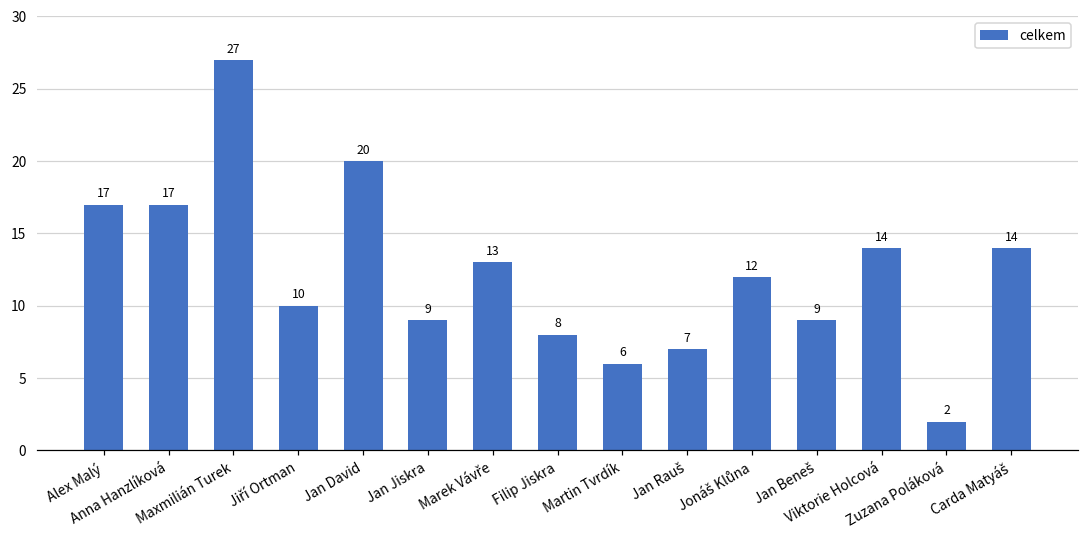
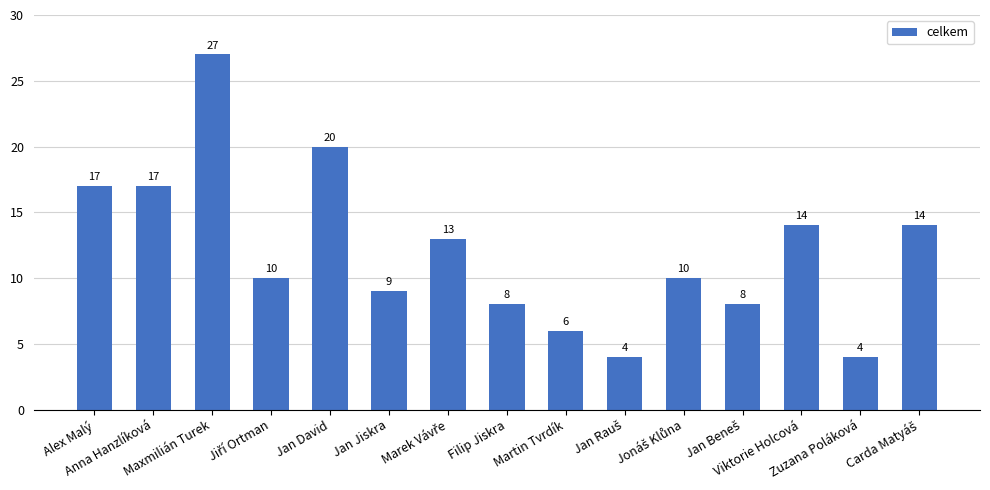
Jan Rauš: 7 -> 4
Jonáš Klůna: 12 -> 10
Jan Beneš: 9 -> 8
Zuzana Poláková: 2 -> 4
